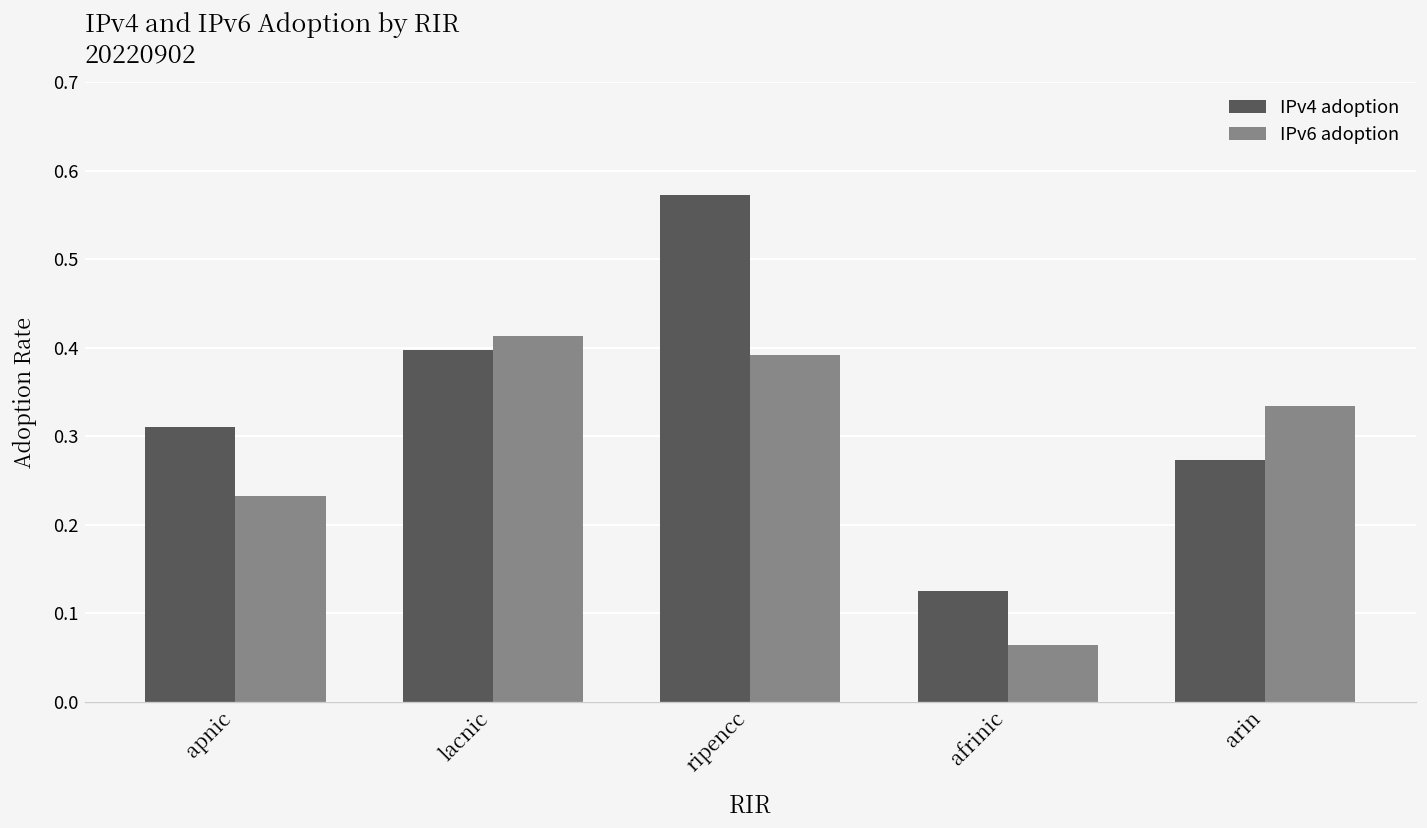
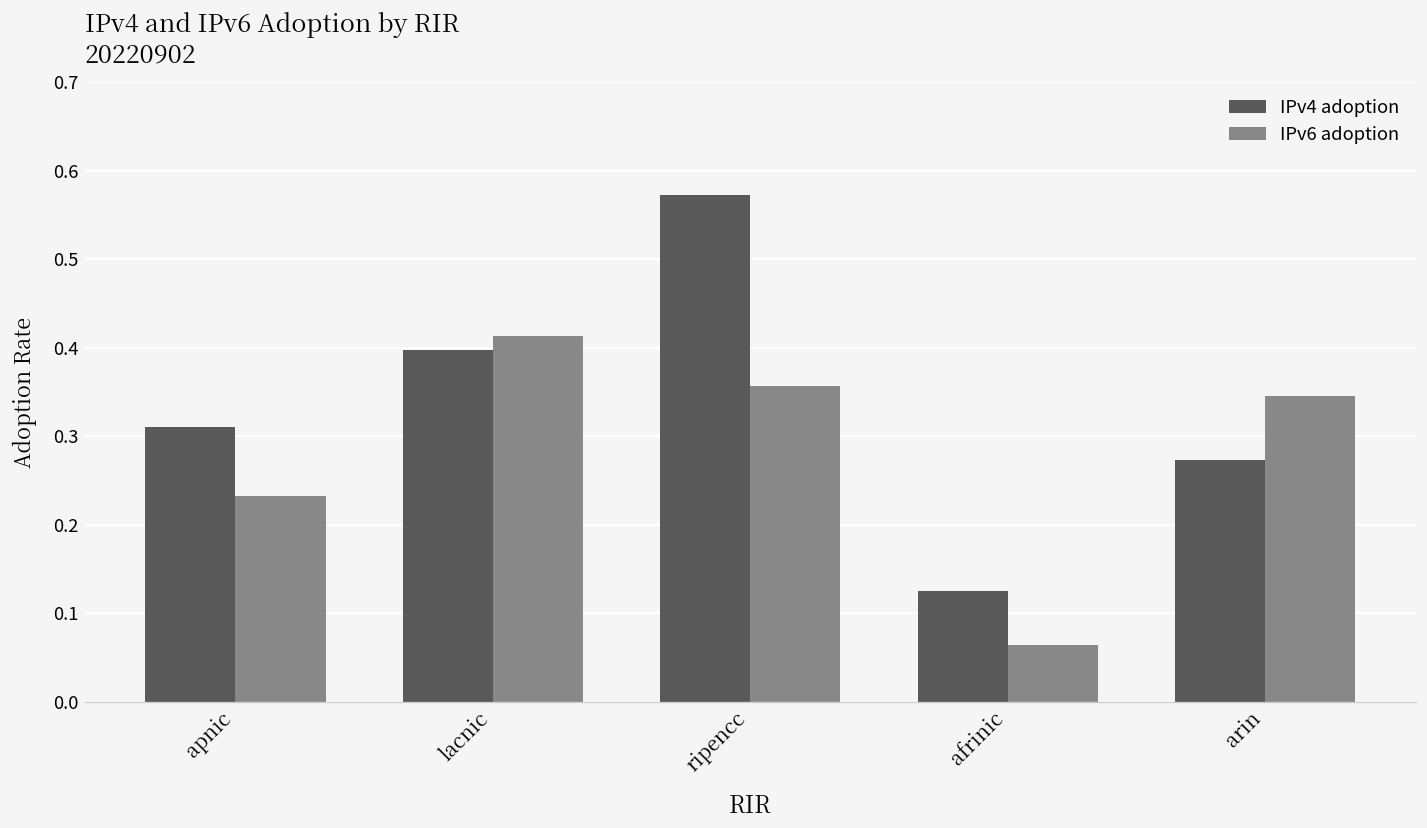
IPv6 adoption, ripencc: 0.39 -> 0.36
IPv6 adoption, arin: 0.33 -> 0.35
